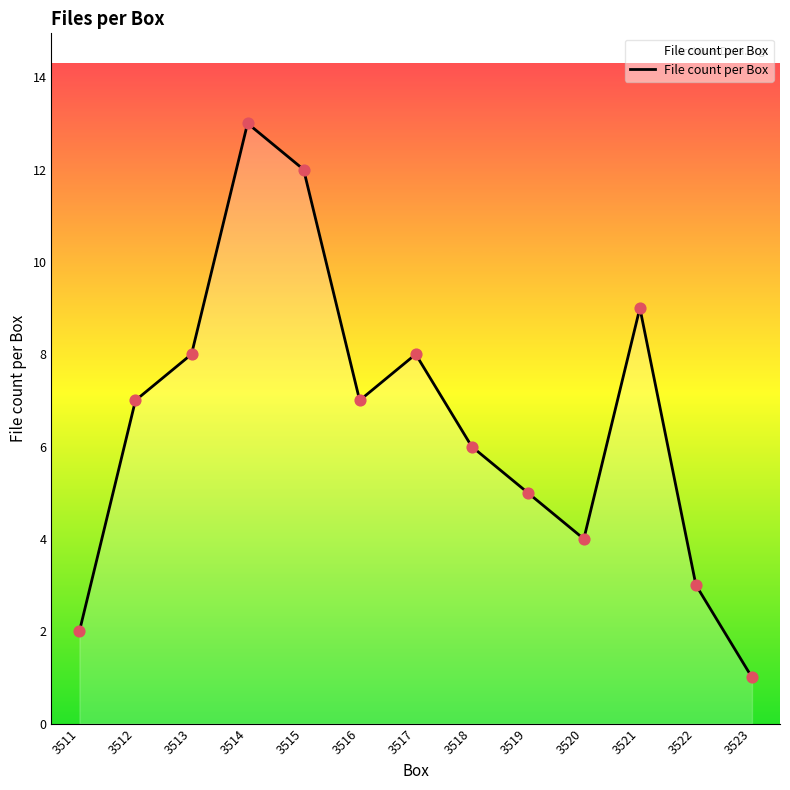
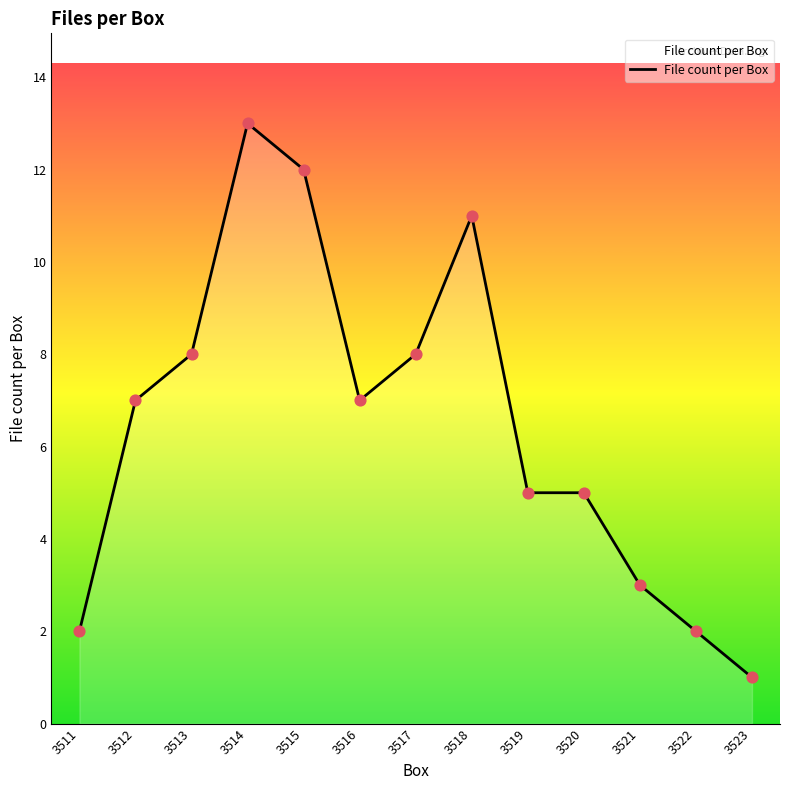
3518: 6 -> 11
3520: 4 -> 5
3521: 9 -> 3
3522: 3 -> 2
